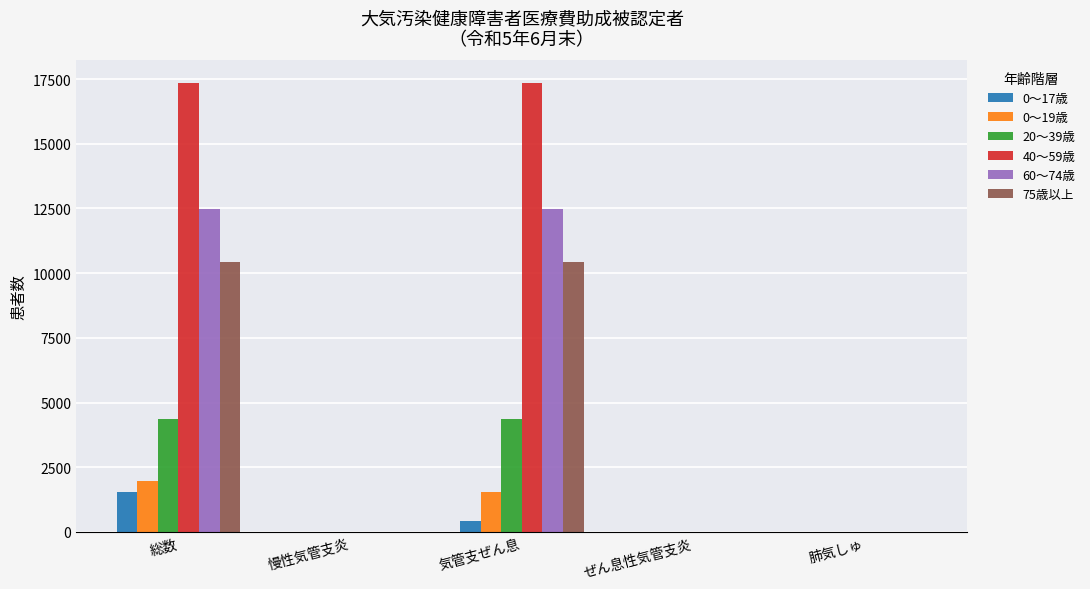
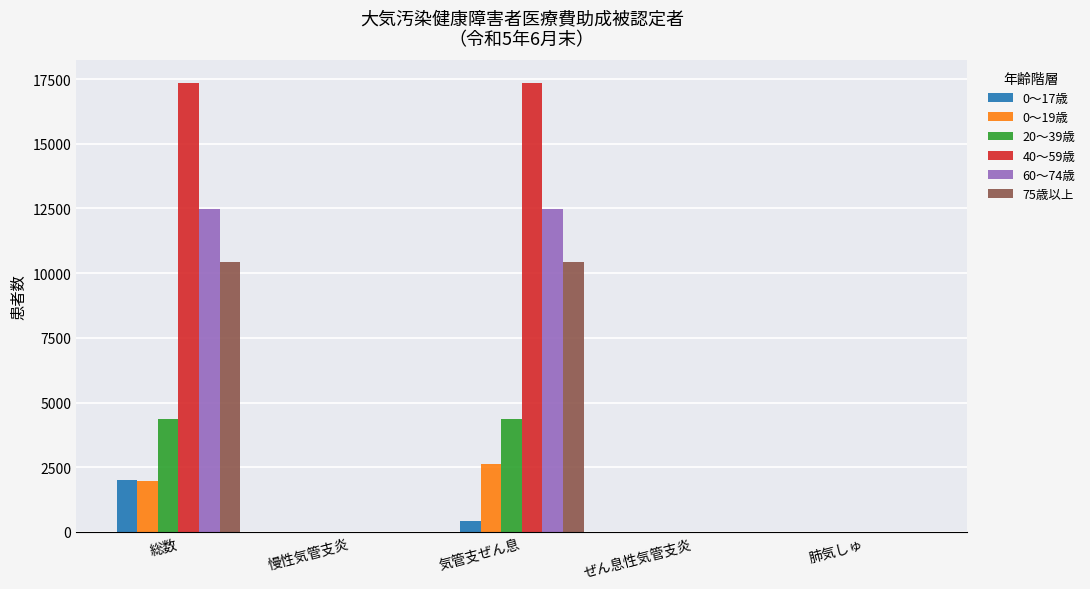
0～17歳, 総数: 1600 -> 2000
0～19歳, 気管支ぜん息: 1600 -> 2600
